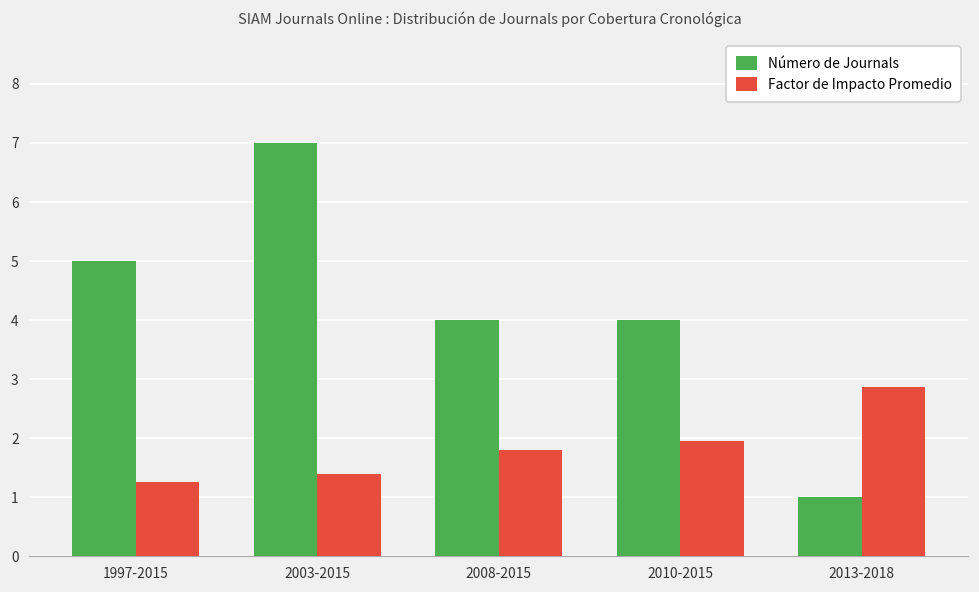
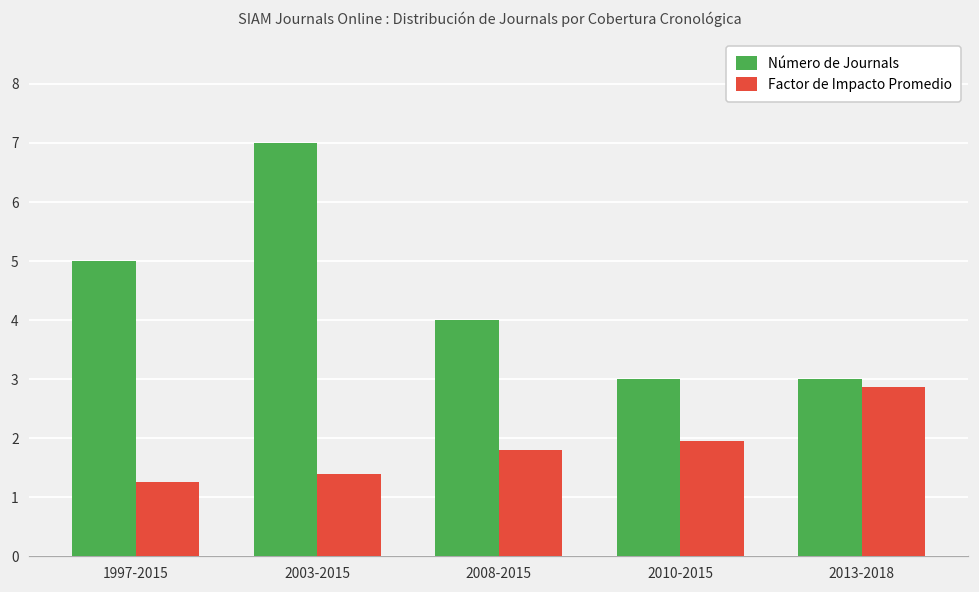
Número de Journals, 2010-2015: 4 -> 3
Número de Journals, 2013-2018: 1 -> 3
